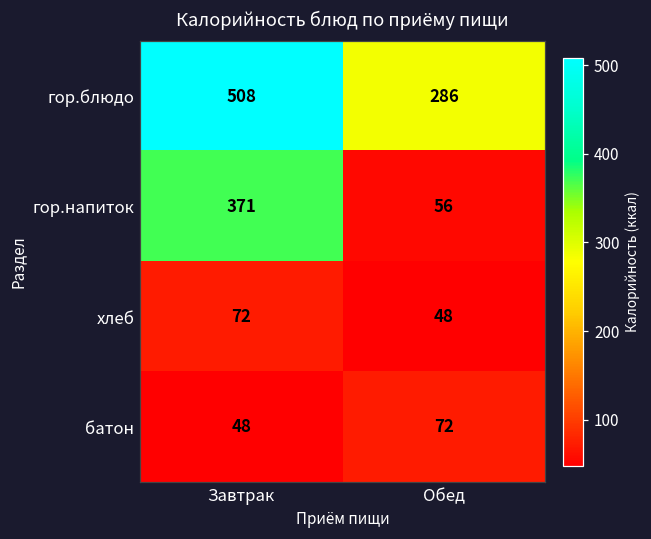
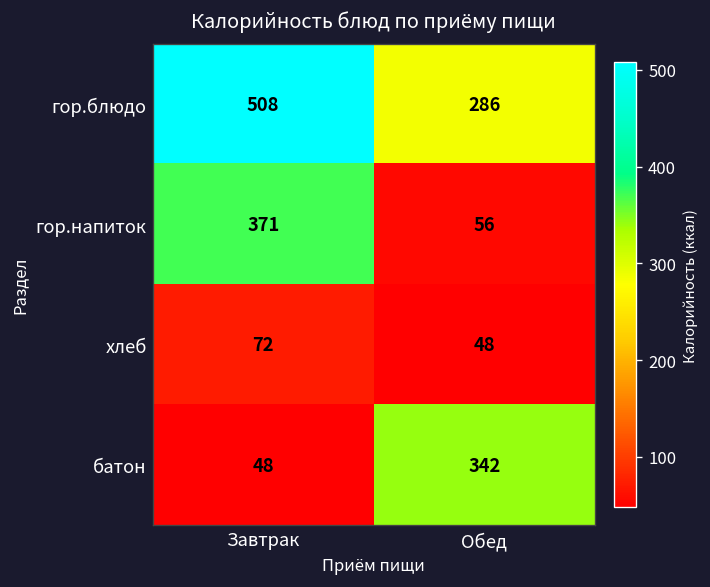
батон, Обед: 72 -> 342
